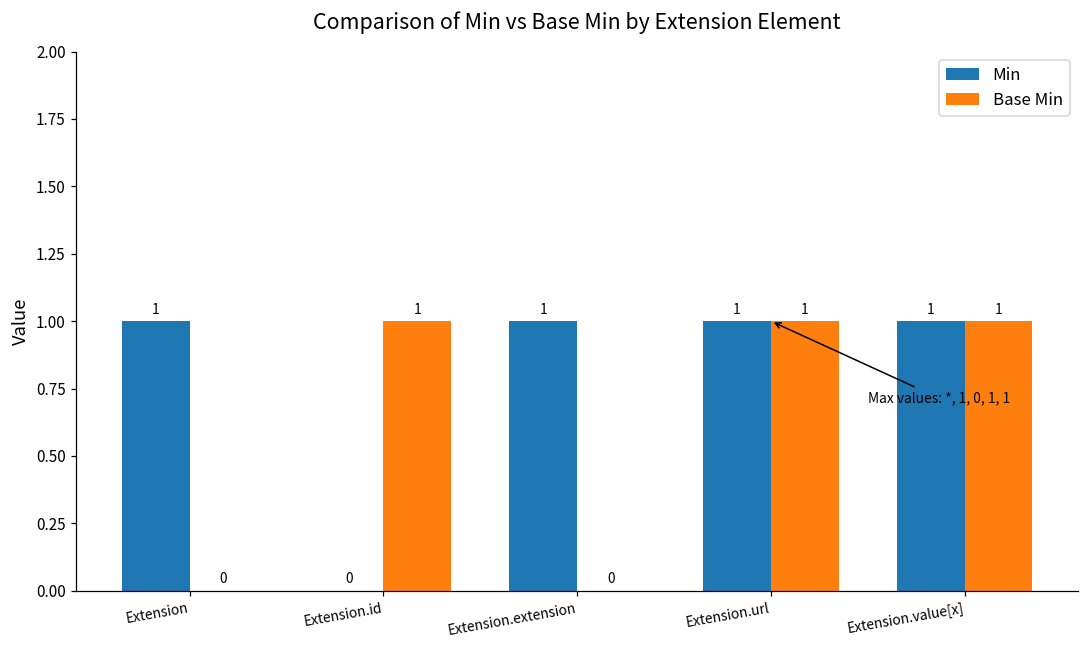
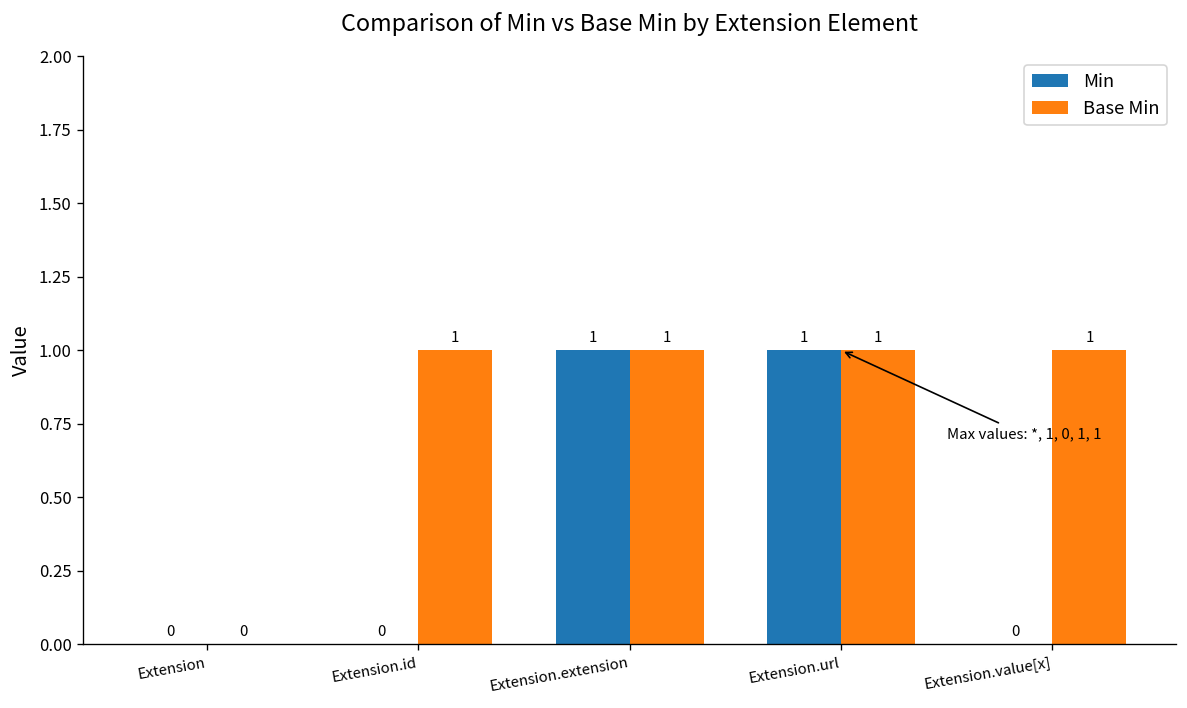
Min, Extension: 1 -> 0
Base Min, Extension.extension: 0 -> 1
Min, Extension.value[x]: 1 -> 0
